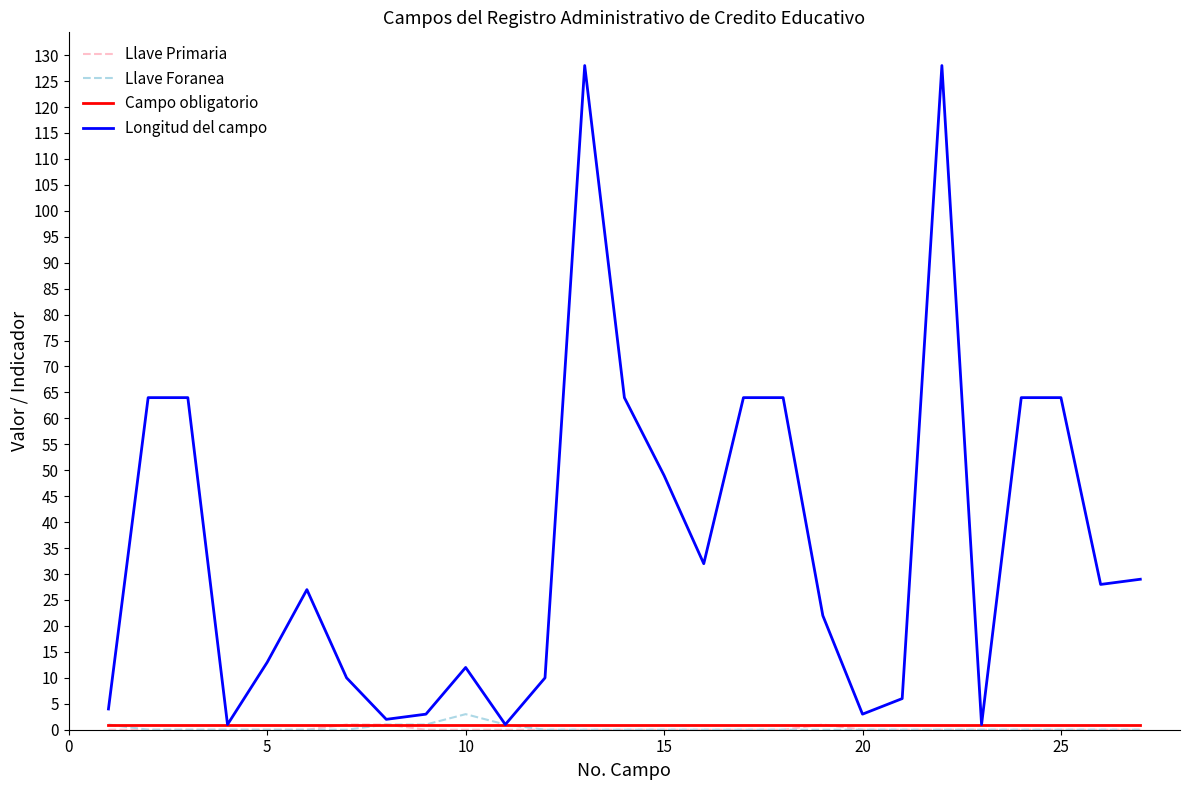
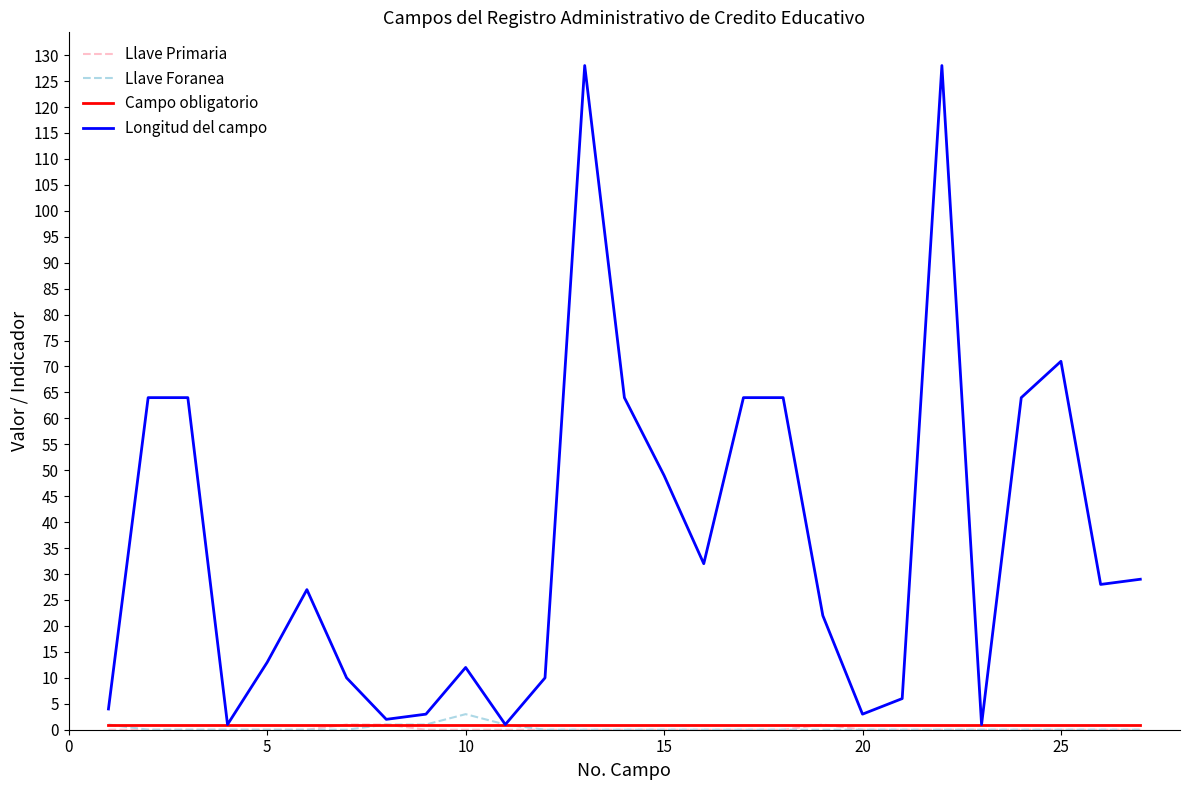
Longitud del campo, 25: 64 -> 71
